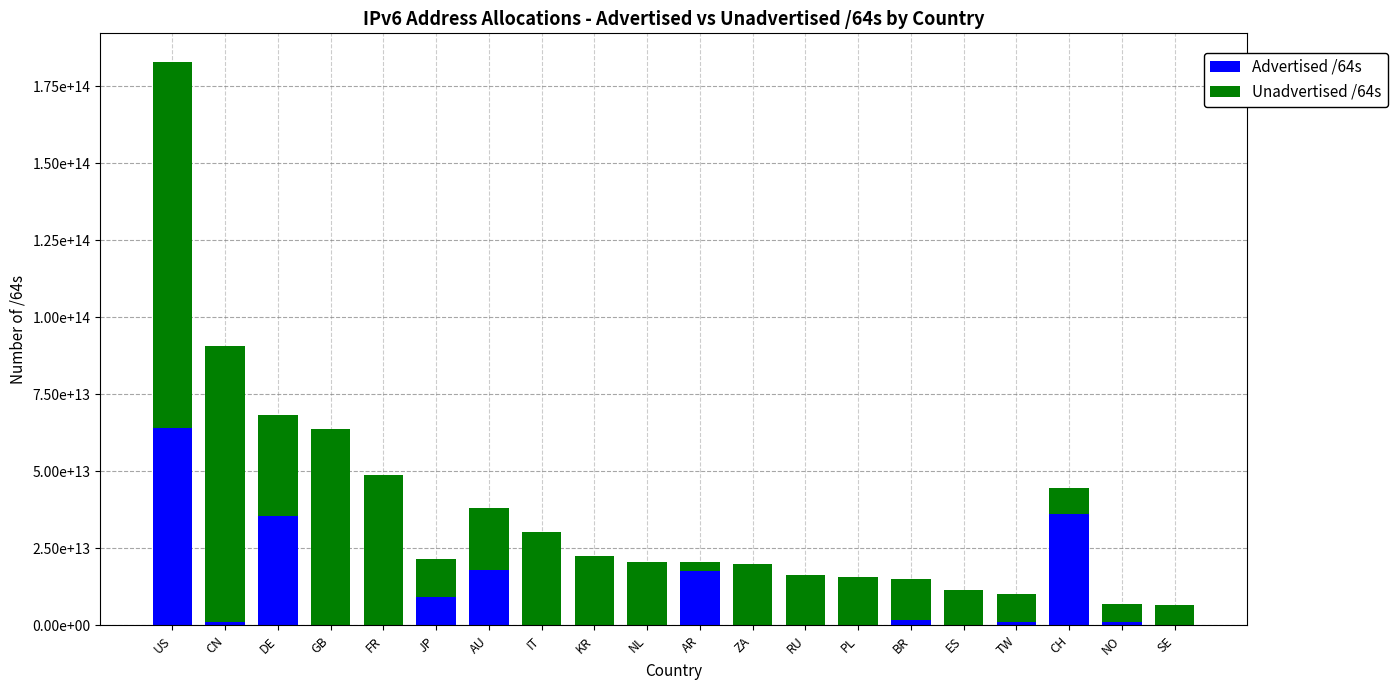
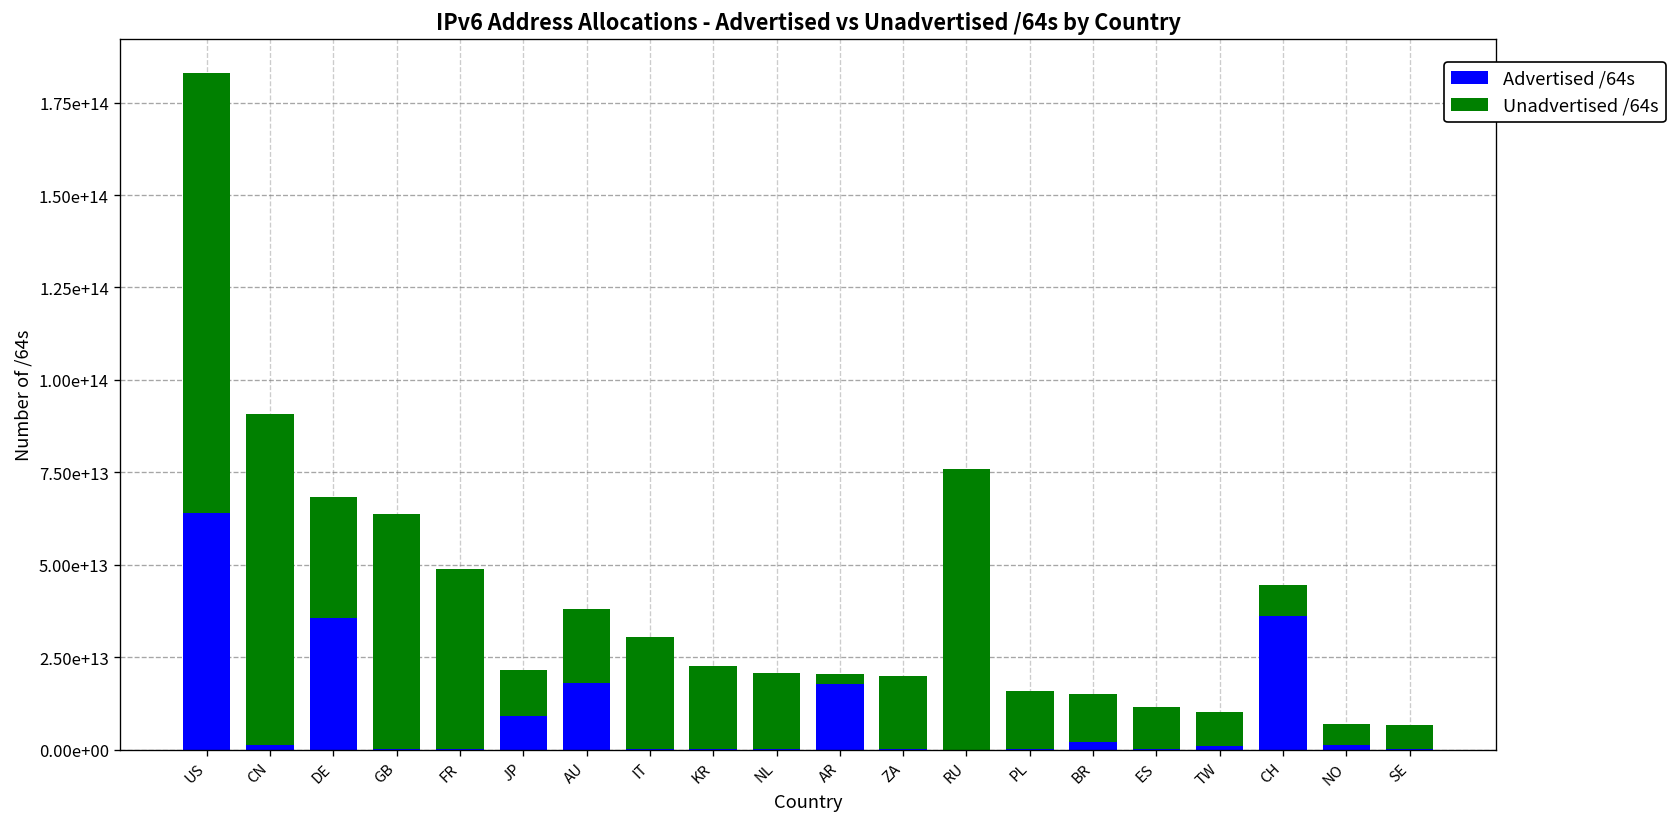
Unadvertised /64s, RU: 16000000000000 -> 76000000000000
